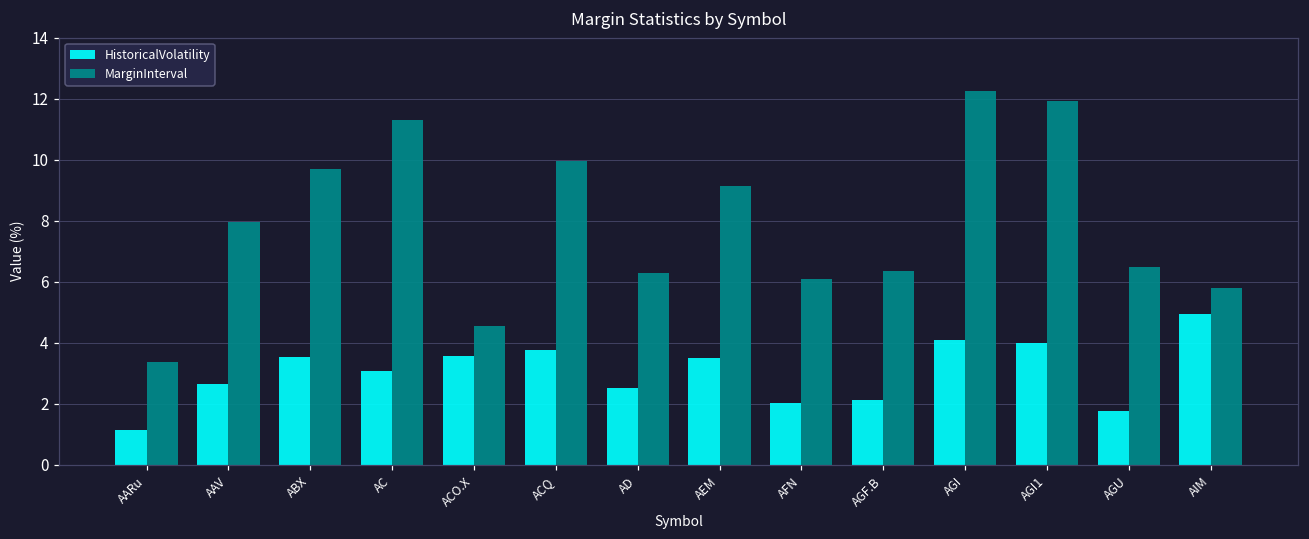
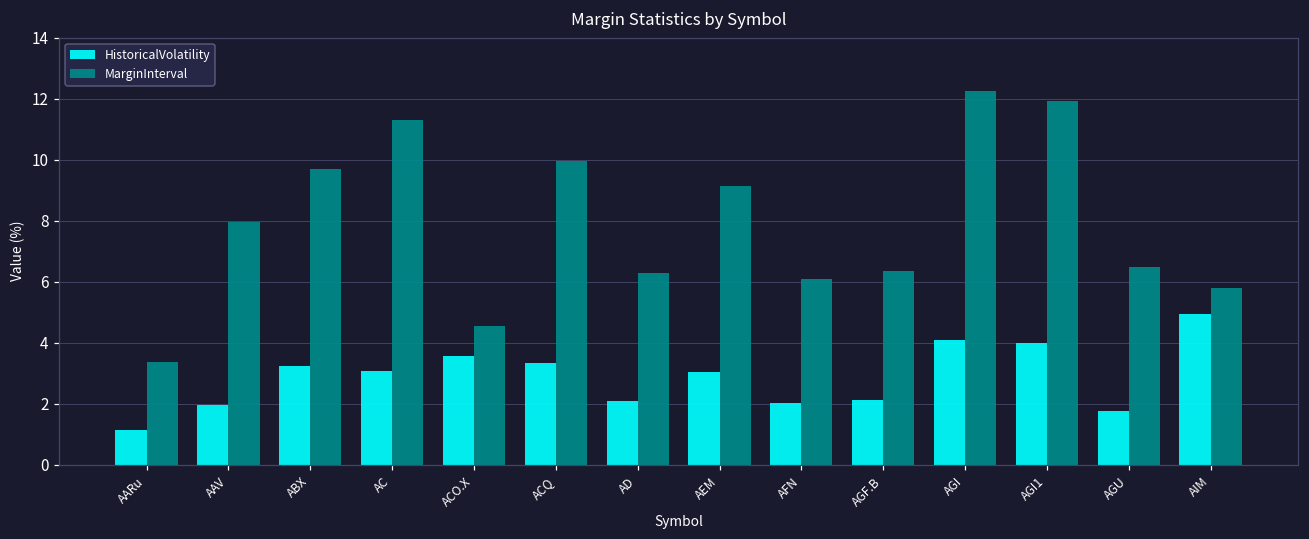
HistoricalVolatility, AAV: 2.7 -> 2.0
HistoricalVolatility, ABX: 3.5 -> 3.2
HistoricalVolatility, ACQ: 3.8 -> 3.3
HistoricalVolatility, AD: 2.5 -> 2.1
HistoricalVolatility, AEM: 3.5 -> 3.0
